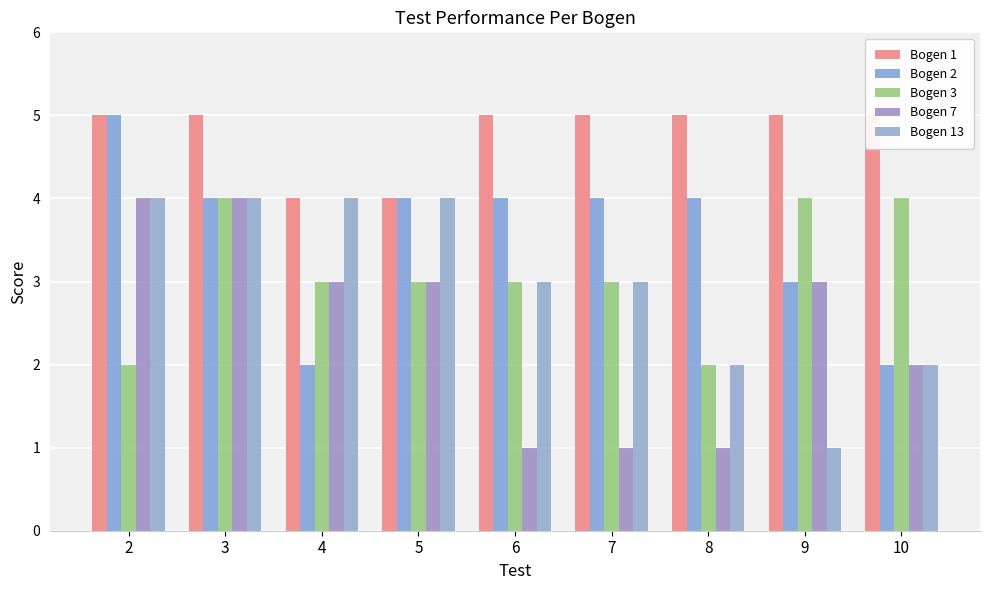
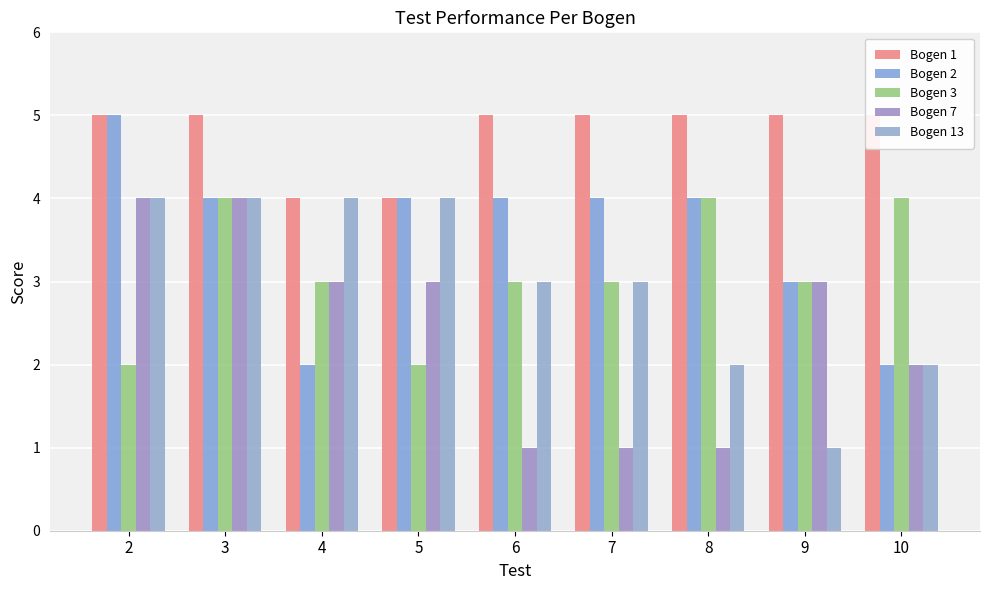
Bogen 3, 5: 3 -> 2
Bogen 3, 8: 2 -> 4
Bogen 3, 9: 4 -> 3
